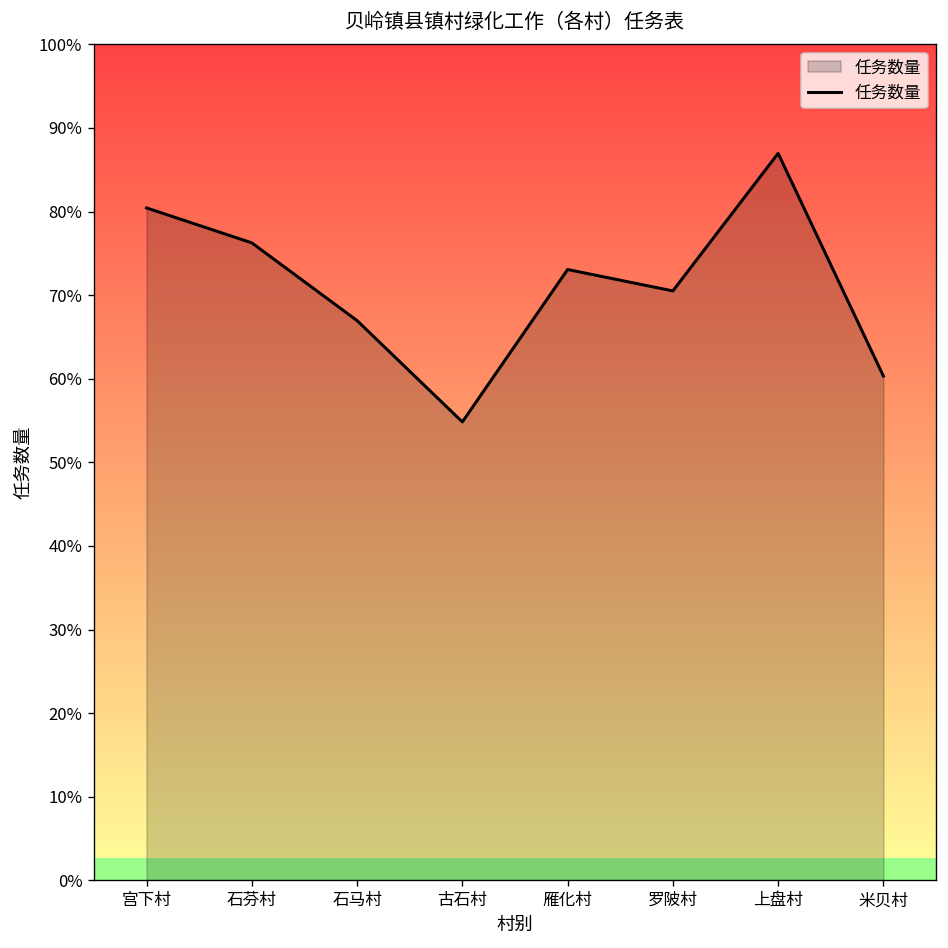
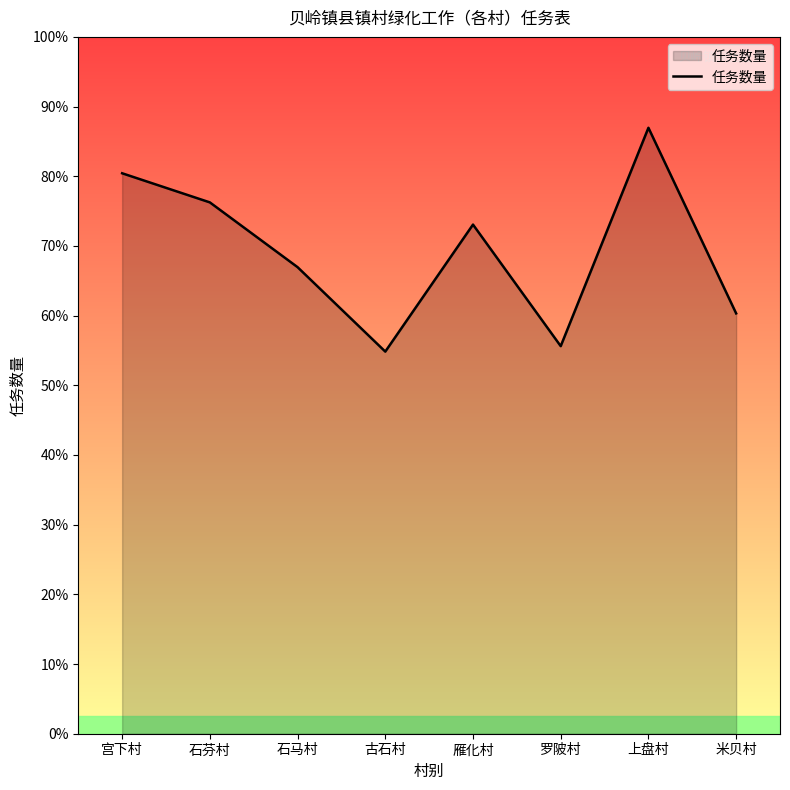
罗陂村: 71% -> 56%
